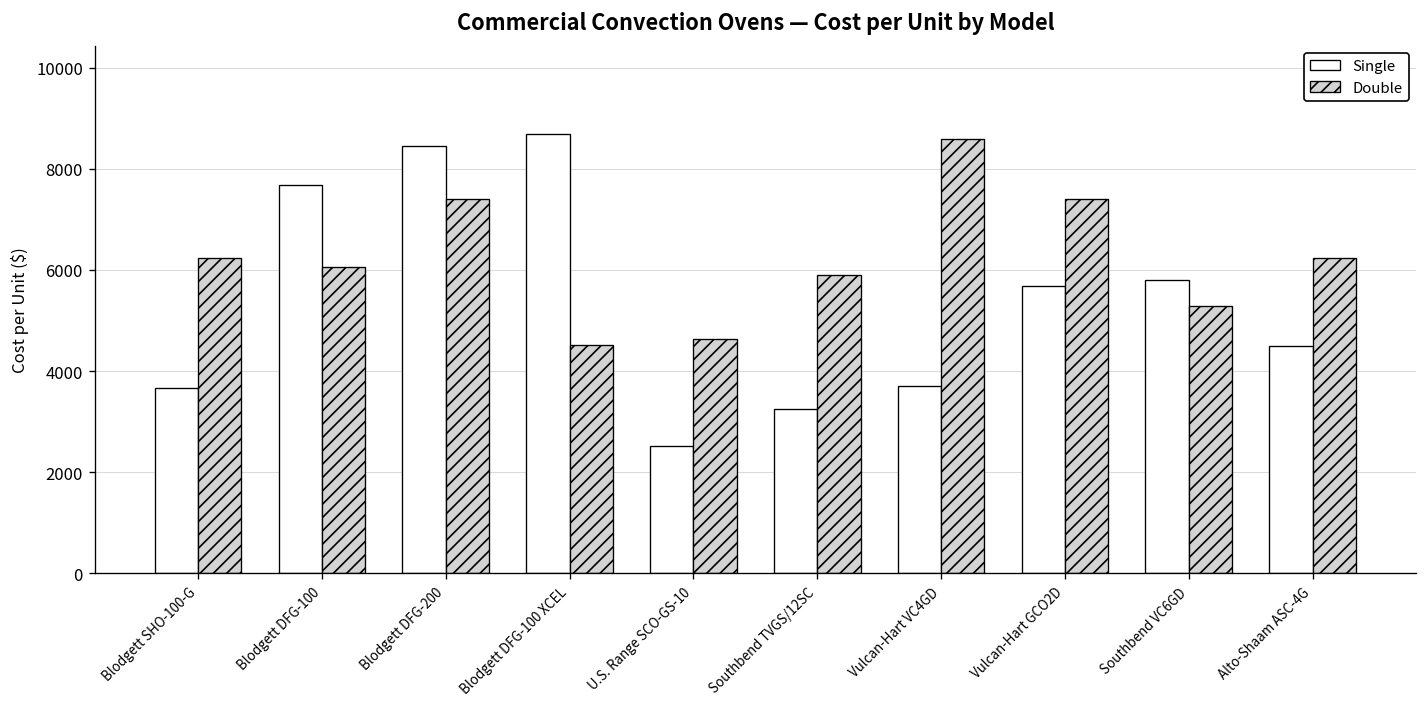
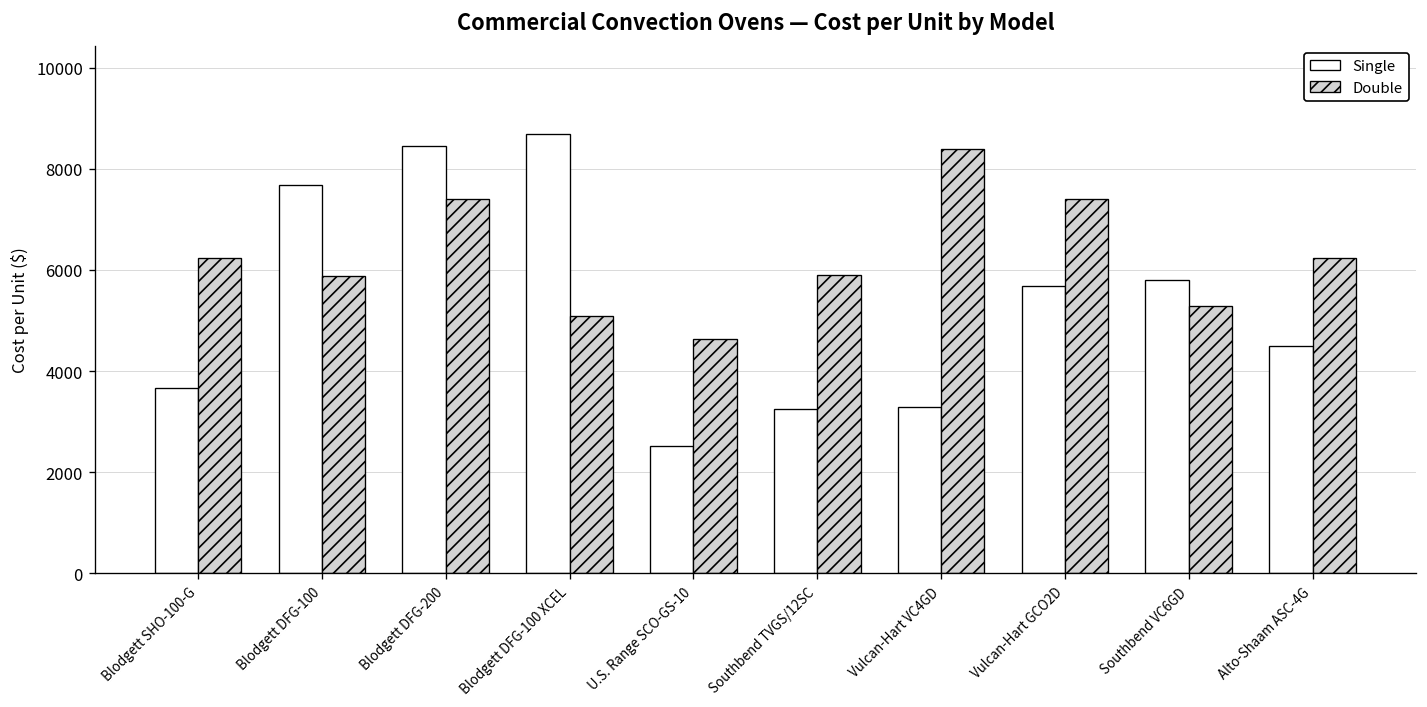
Double, Blodgett DFG-100: 6100 -> 5900
Double, Blodgett DFG-100 XCEL: 4500 -> 5100
Single, Vulcan-Hart VC4GD: 3700 -> 3300
Double, Vulcan-Hart VC4GD: 8600 -> 8400
